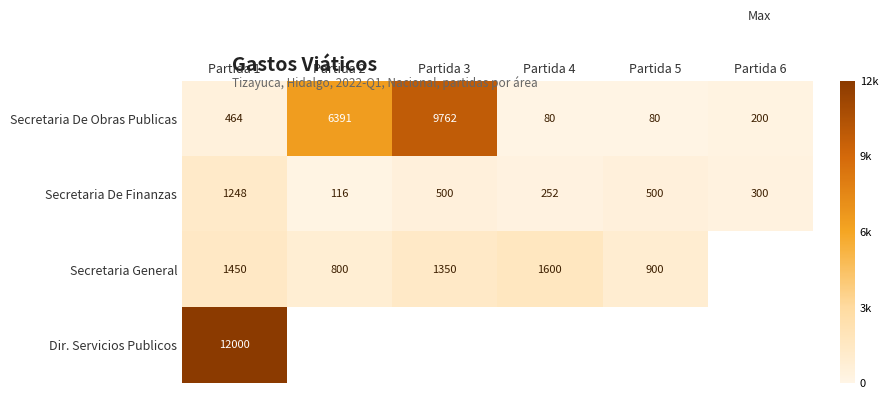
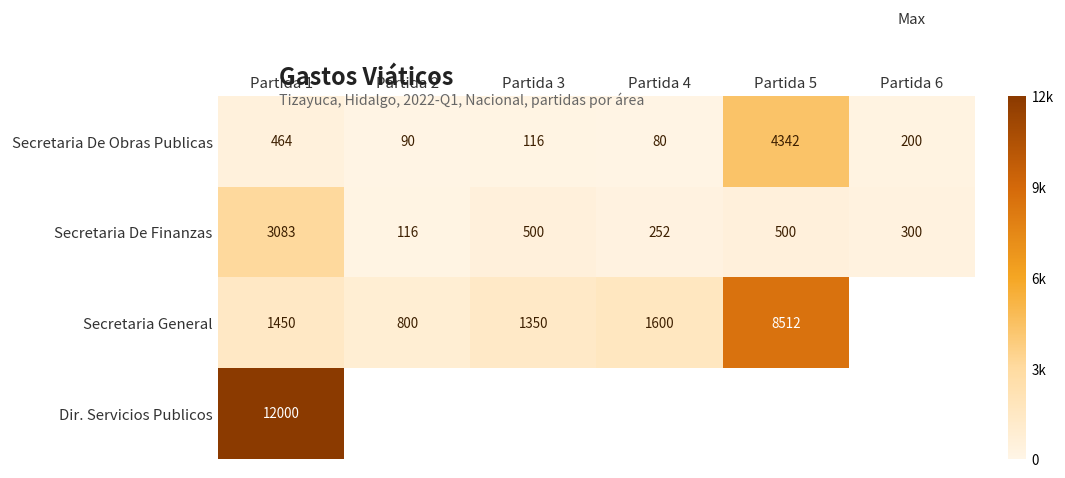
Secretaria De Obras Publicas, Partida 2: 6391 -> 90
Secretaria De Obras Publicas, Partida 3: 9762 -> 116
Secretaria De Obras Publicas, Partida 5: 80 -> 4342
Secretaria De Finanzas, Partida 1: 1248 -> 3083
Secretaria General, Partida 5: 900 -> 8512
